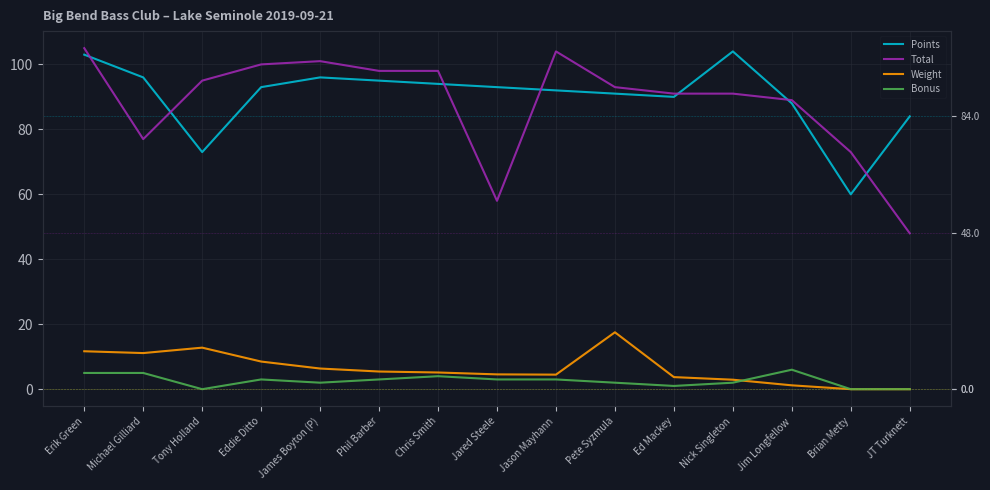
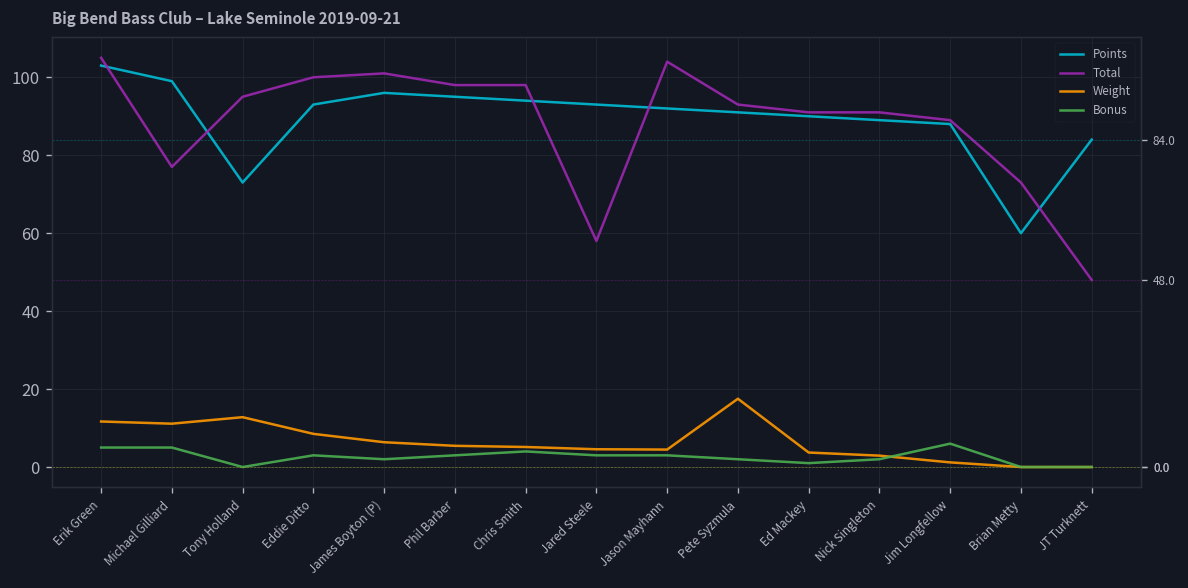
Points, Michael Gilliard: 96 -> 99
Points, Nick Singleton: 104 -> 89
